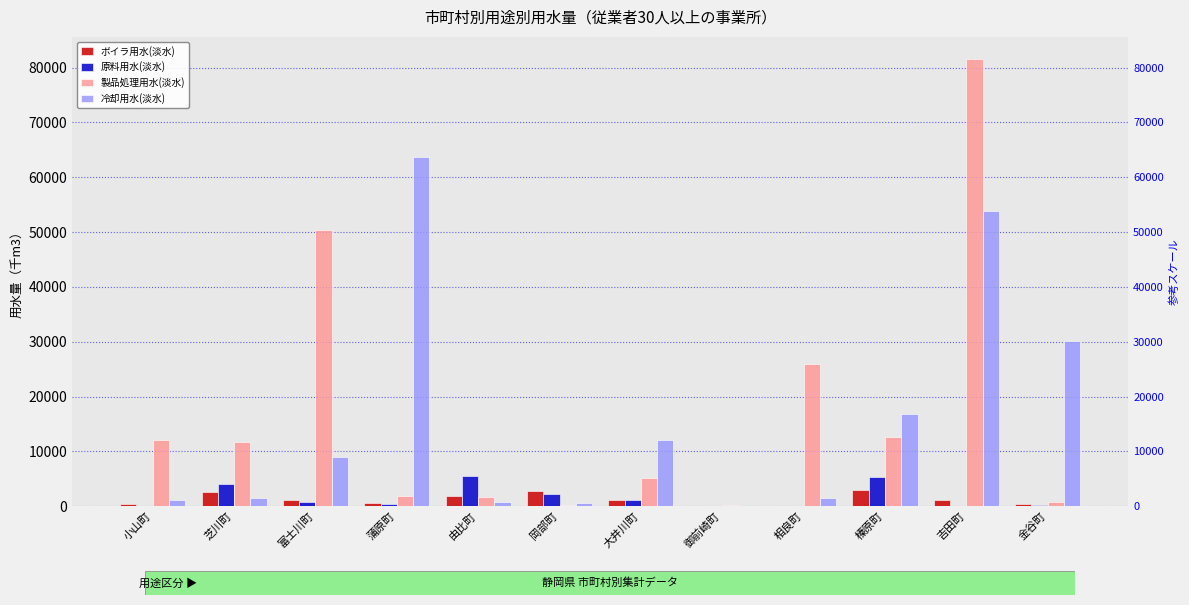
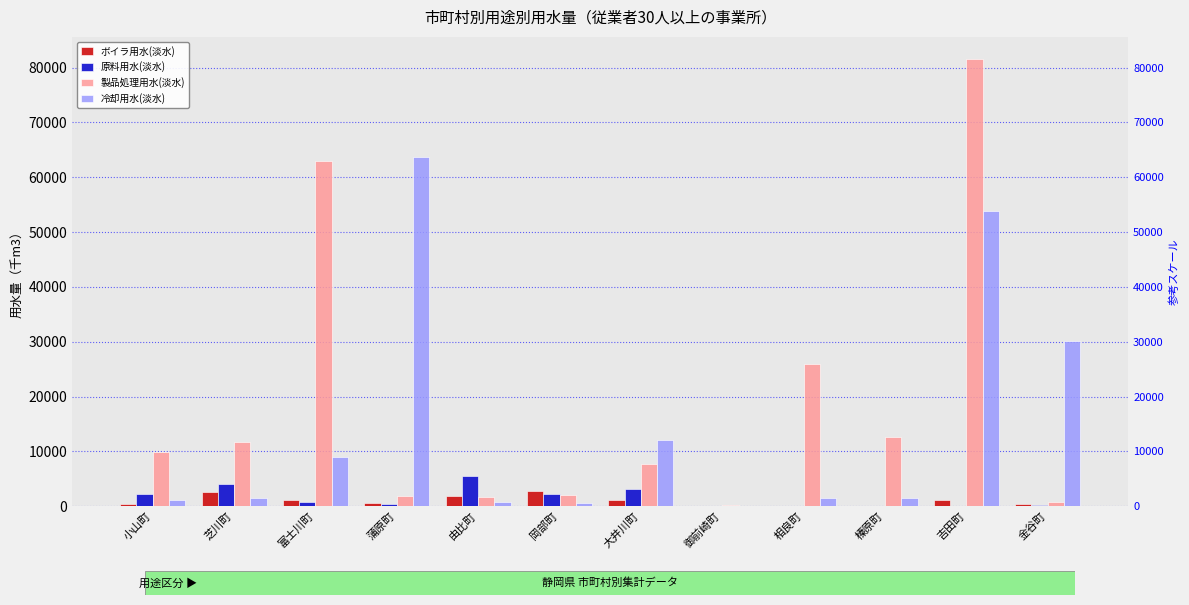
原料用水(淡水), 小山町: 0 -> 2000
製品処理用水(淡水), 小山町: 12000 -> 10000
製品処理用水(淡水), 富士川町: 50000 -> 63000
製品処理用水(淡水), 岡部町: 0 -> 2000
原料用水(淡水), 大井川町: 1000 -> 3000
製品処理用水(淡水), 大井川町: 5000 -> 8000
ボイラ用水(淡水), 榛原町: 3000 -> 0
原料用水(淡水), 榛原町: 5000 -> 0
冷却用水(淡水), 榛原町: 17000 -> 1000
